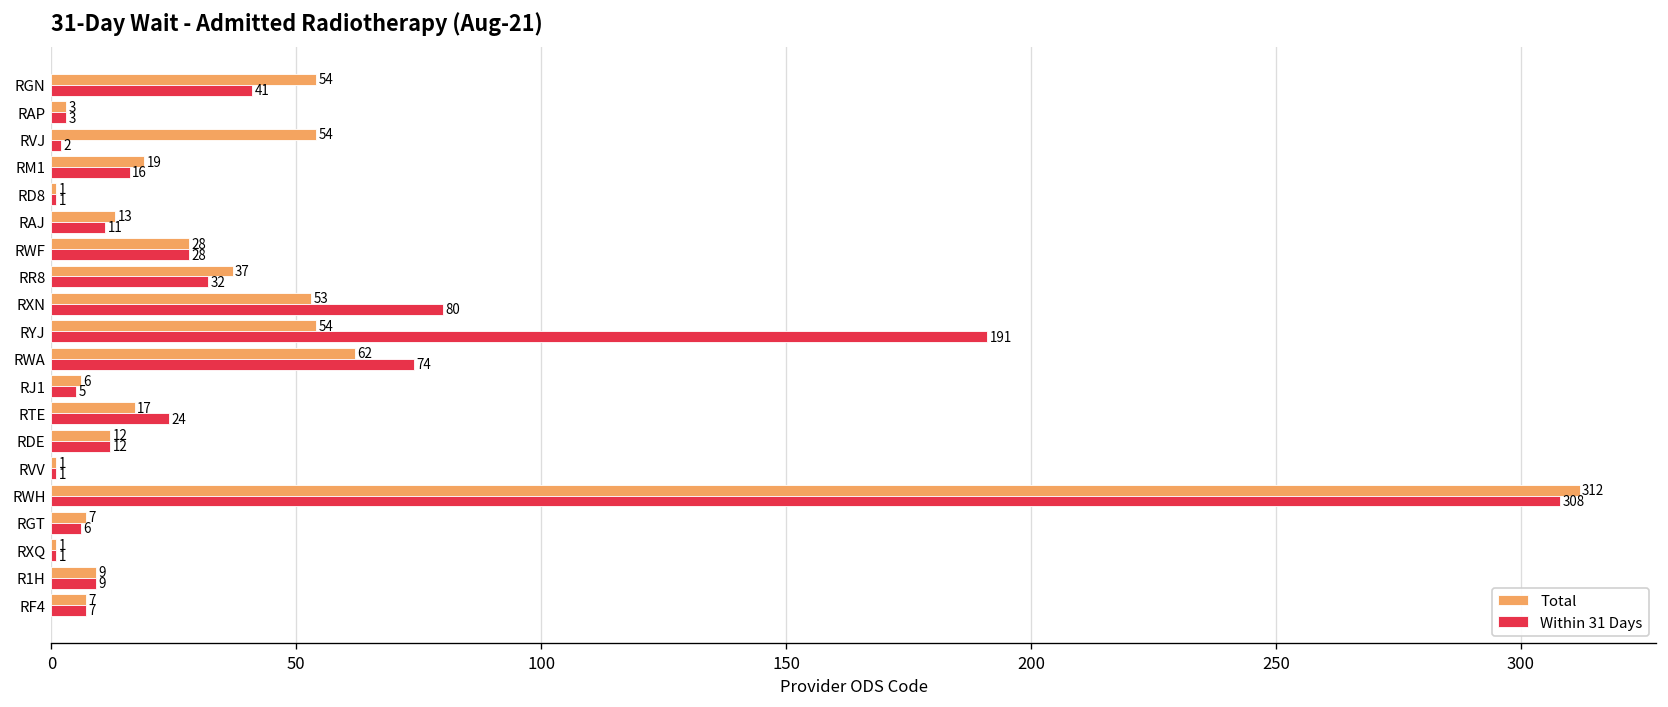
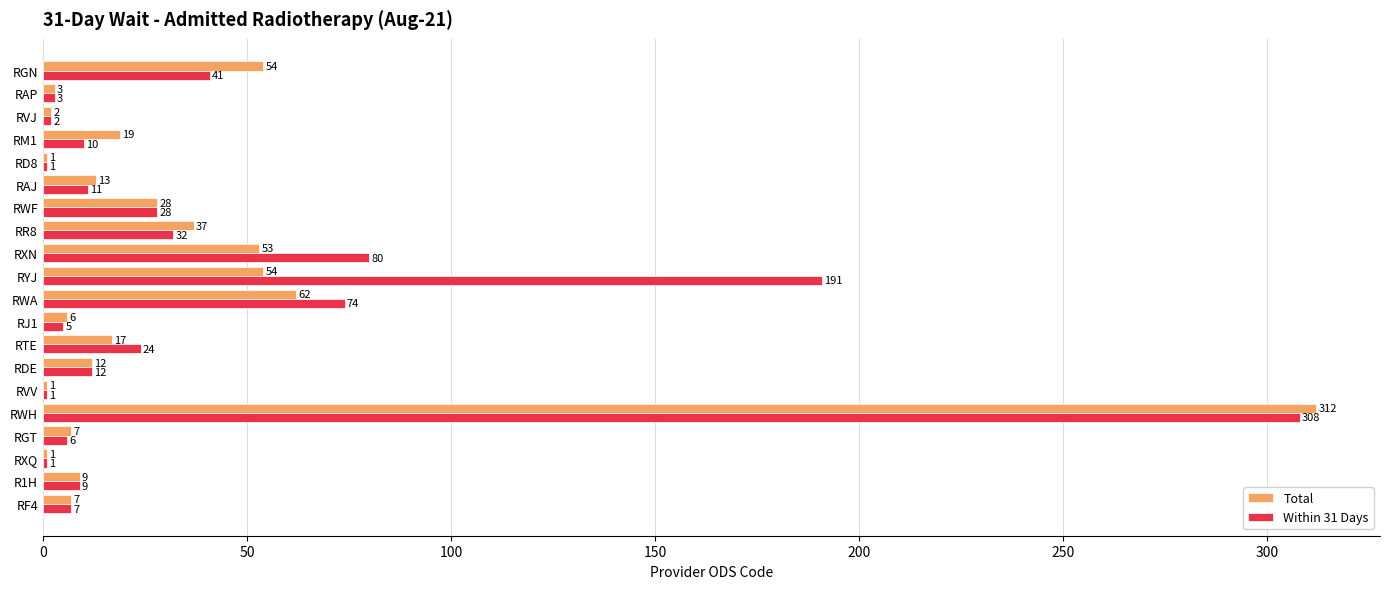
Total, RVJ: 54 -> 2
Within 31 Days, RM1: 16 -> 10
